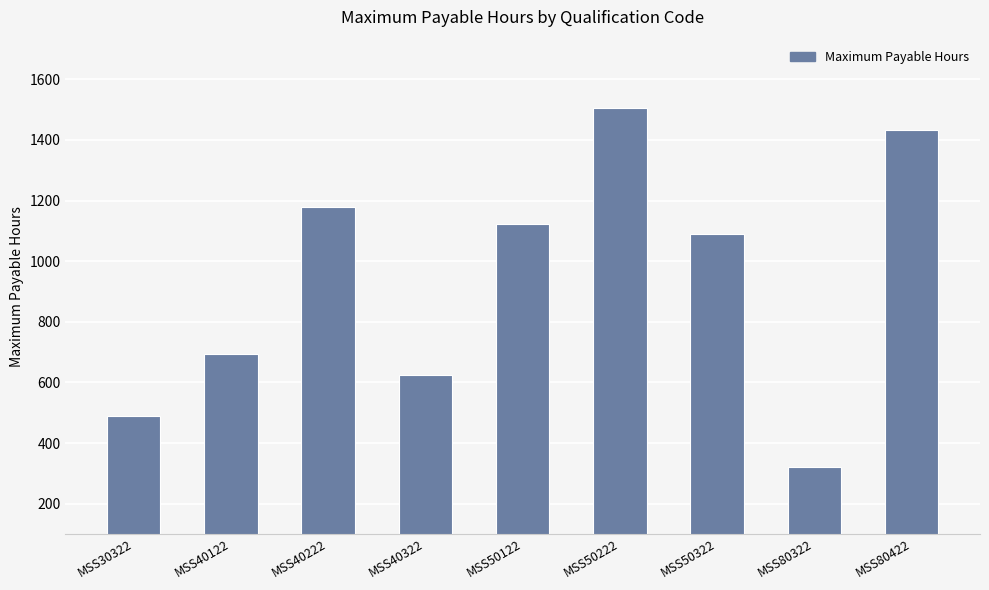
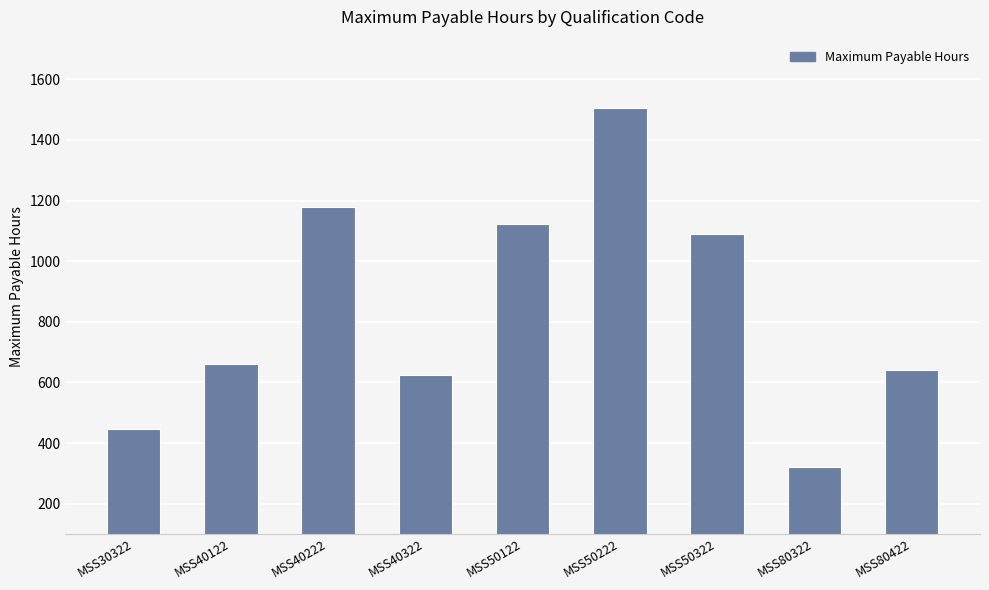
MSS30322: 490 -> 450
MSS40122: 700 -> 660
MSS80422: 1430 -> 640
